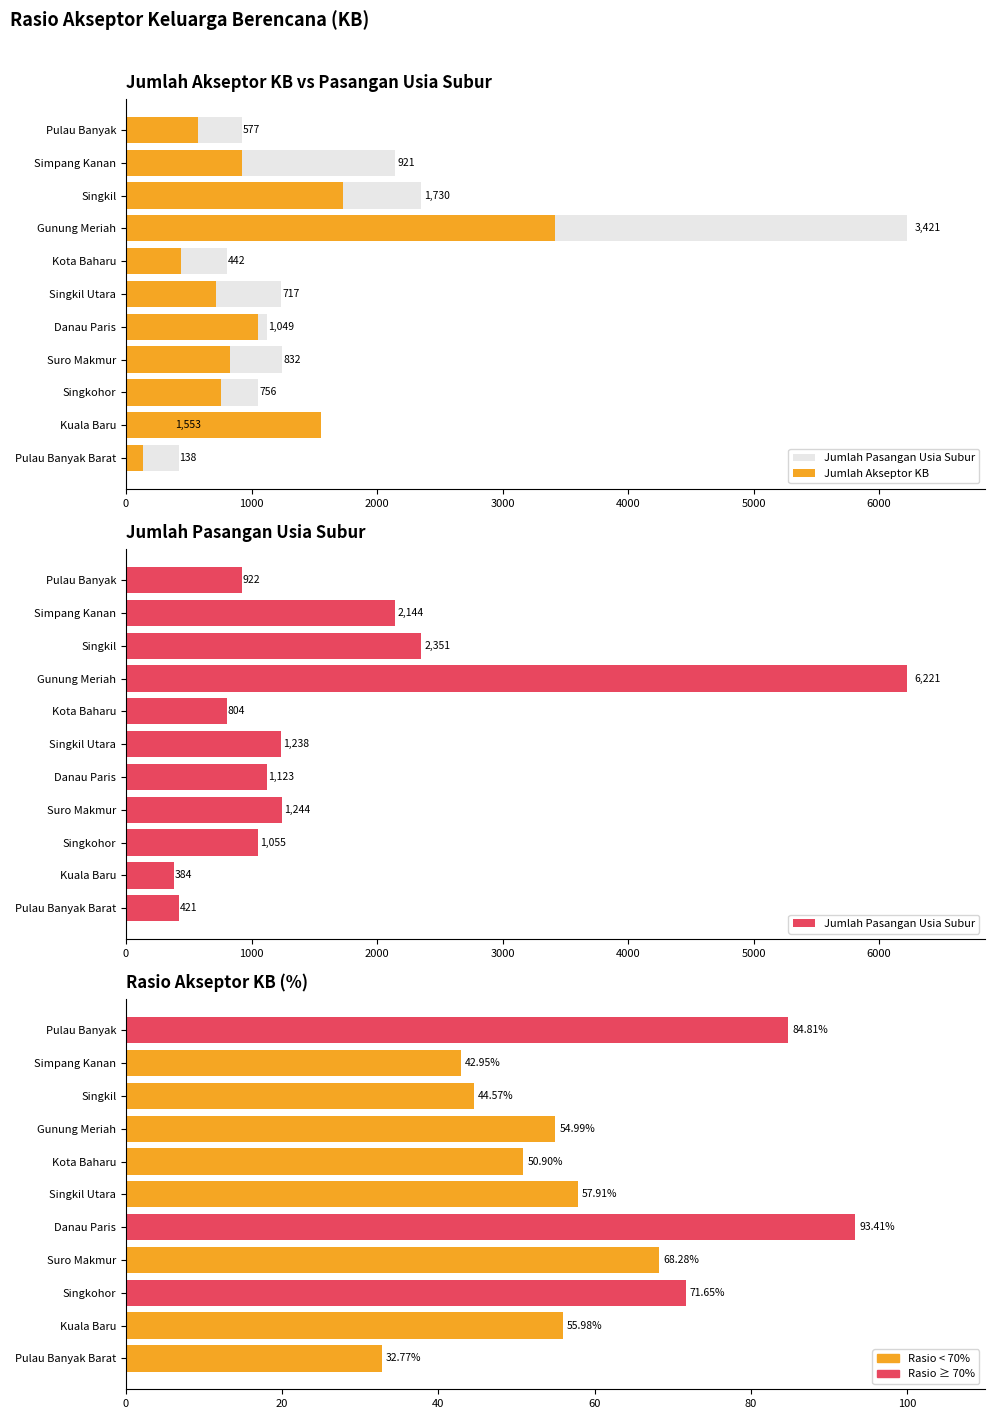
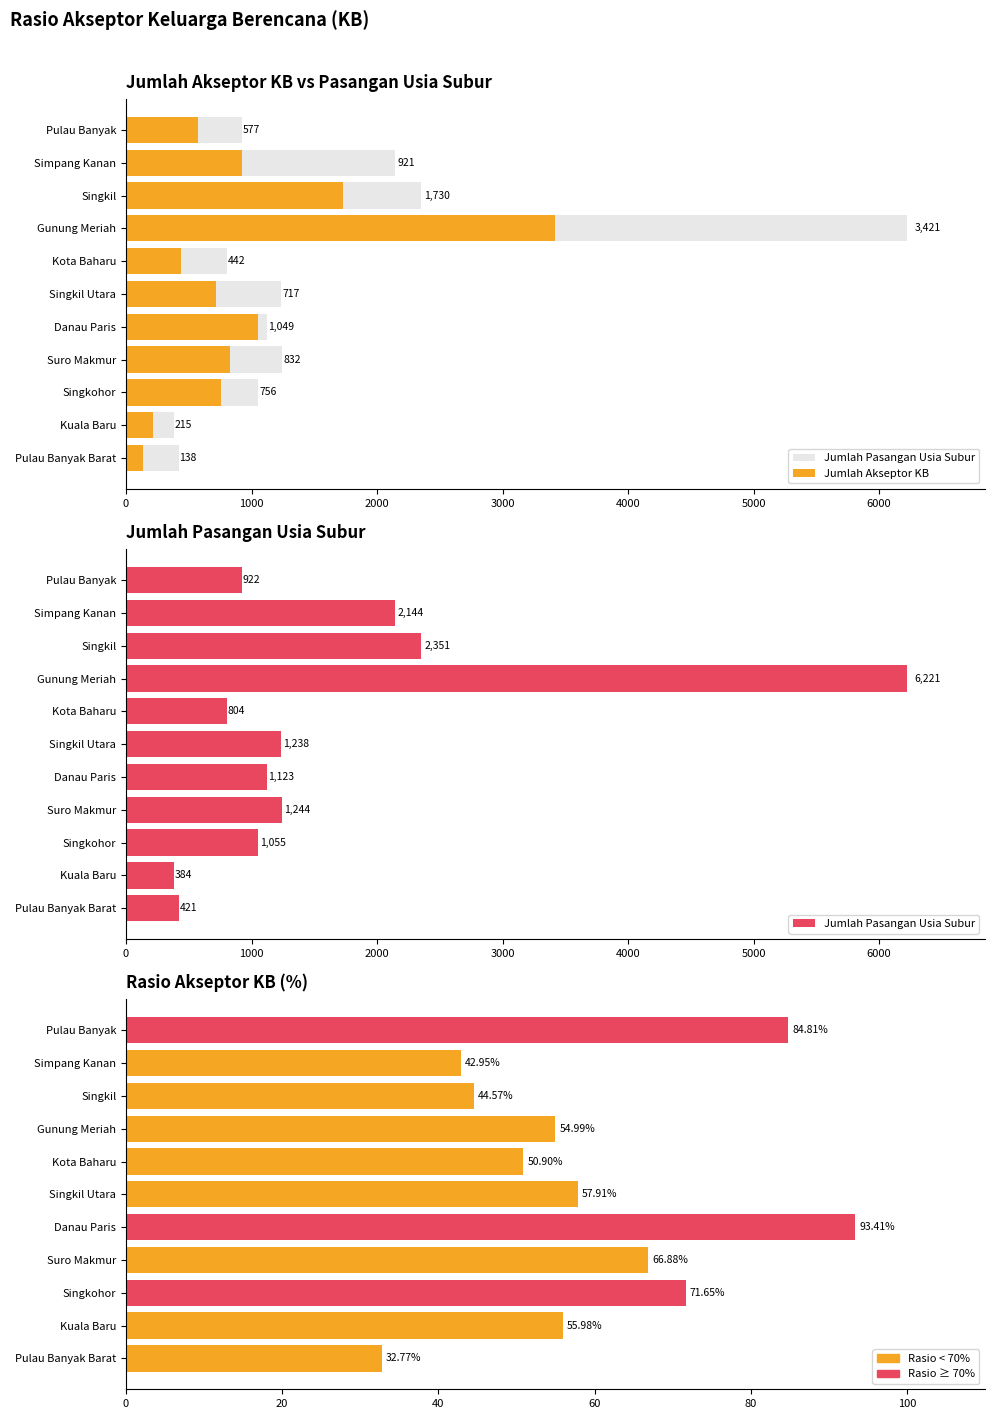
Jumlah Akseptor KB vs Pasangan Usia Subur, Jumlah Akseptor KB, Kuala Baru: 1,553 -> 215
Rasio Akseptor KB (%), Suro Makmur: 68.28% -> 66.88%
